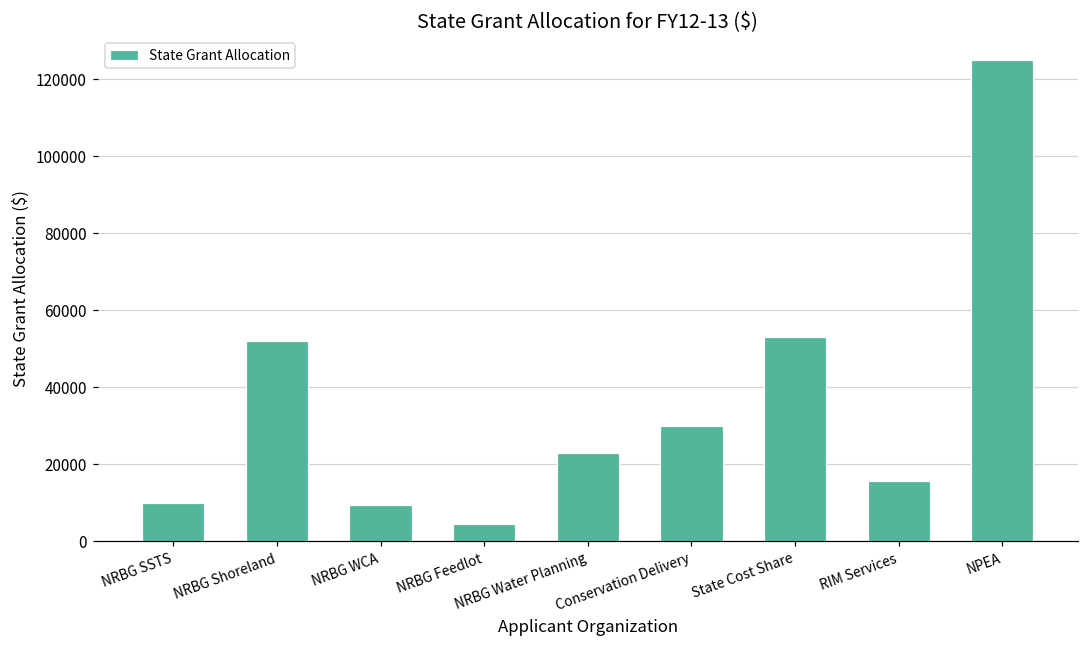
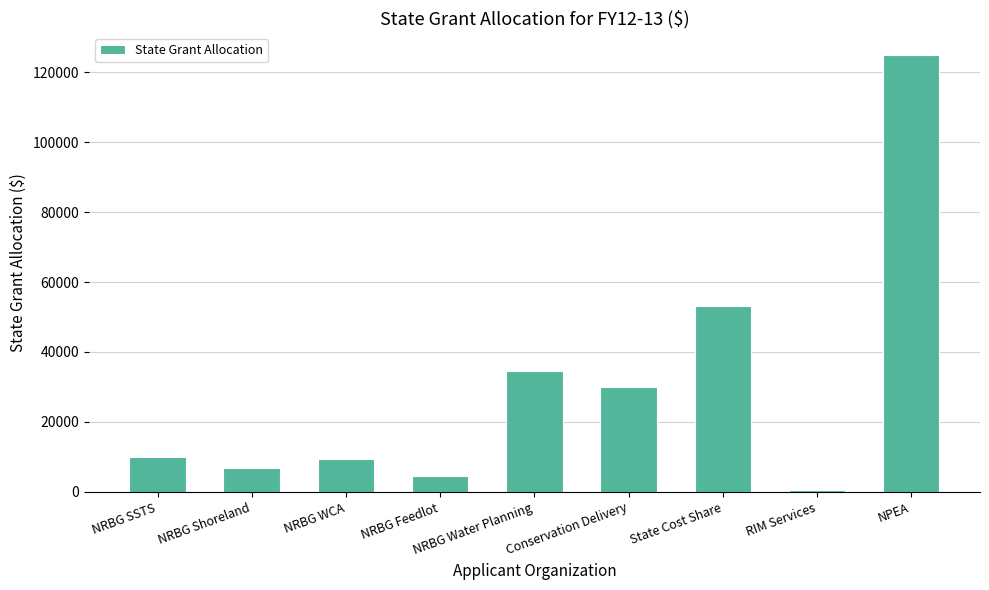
NRBG Shoreland: 52000 -> 7000
NRBG Water Planning: 23000 -> 35000
RIM Services: 16000 -> 1000
